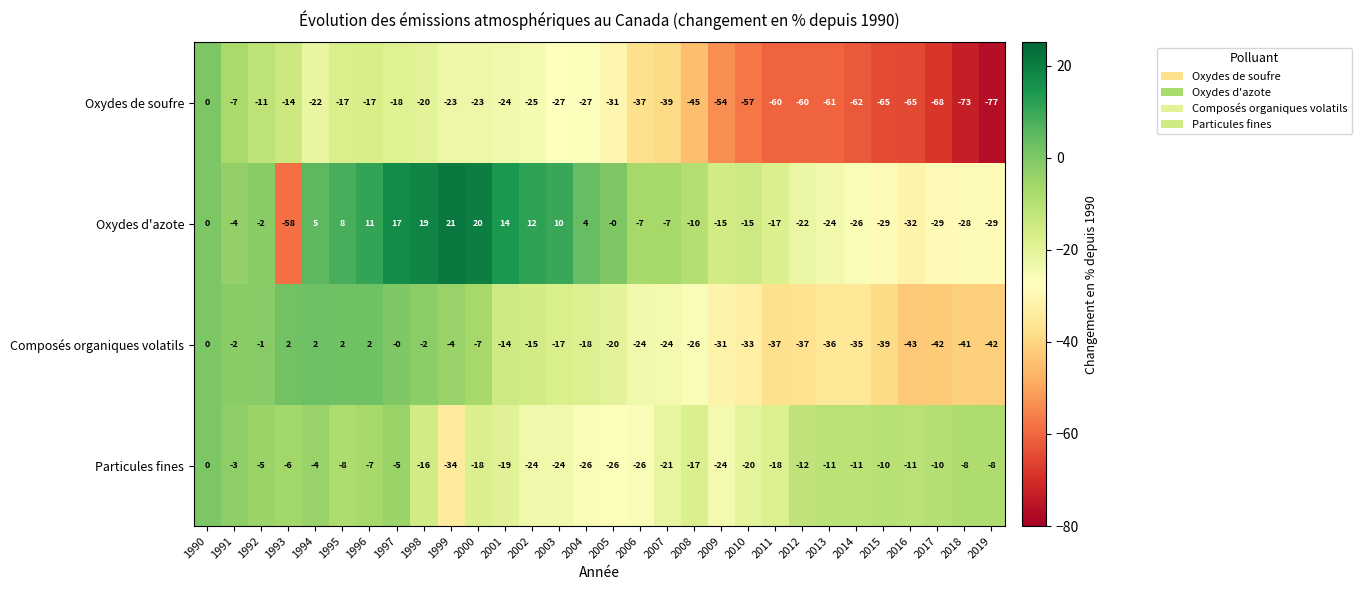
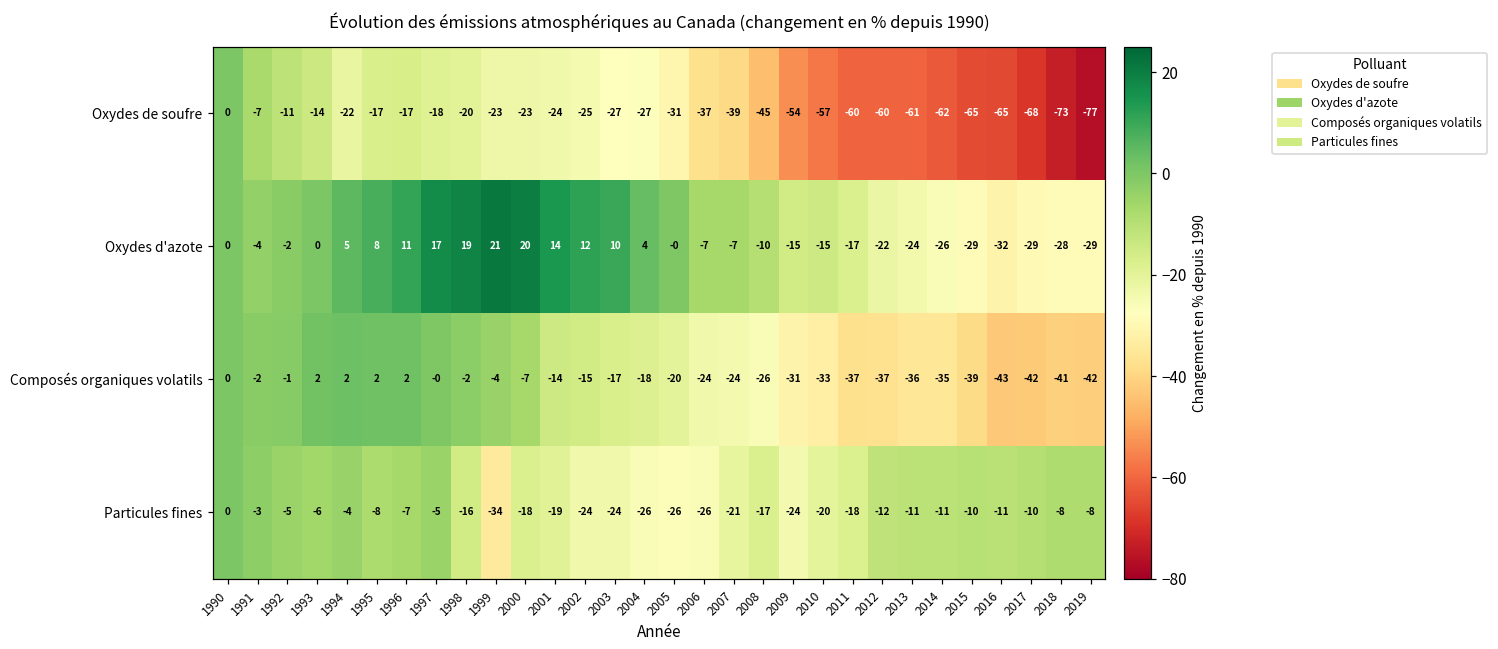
Oxydes d'azote, 1993: -58 -> 0
